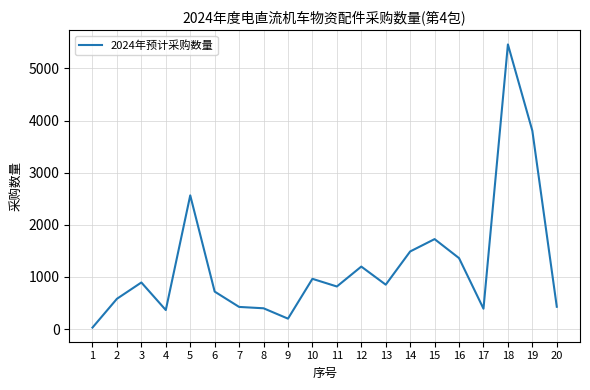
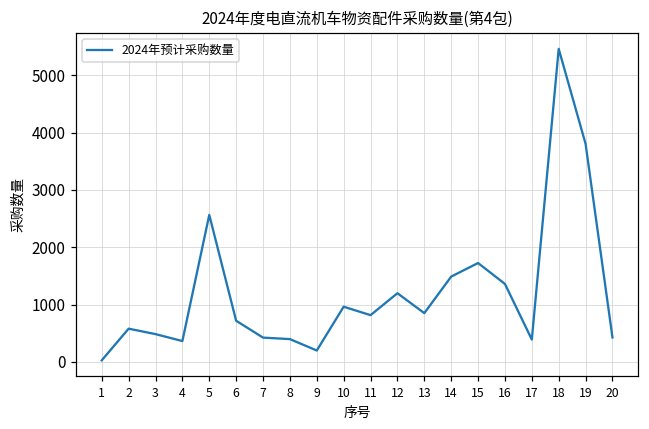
3: 900 -> 500
